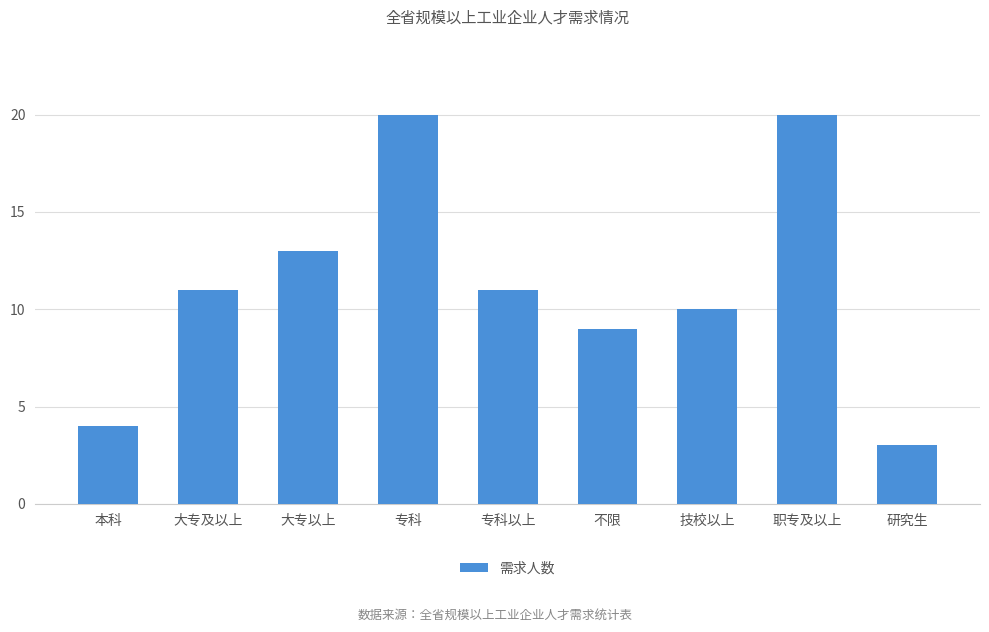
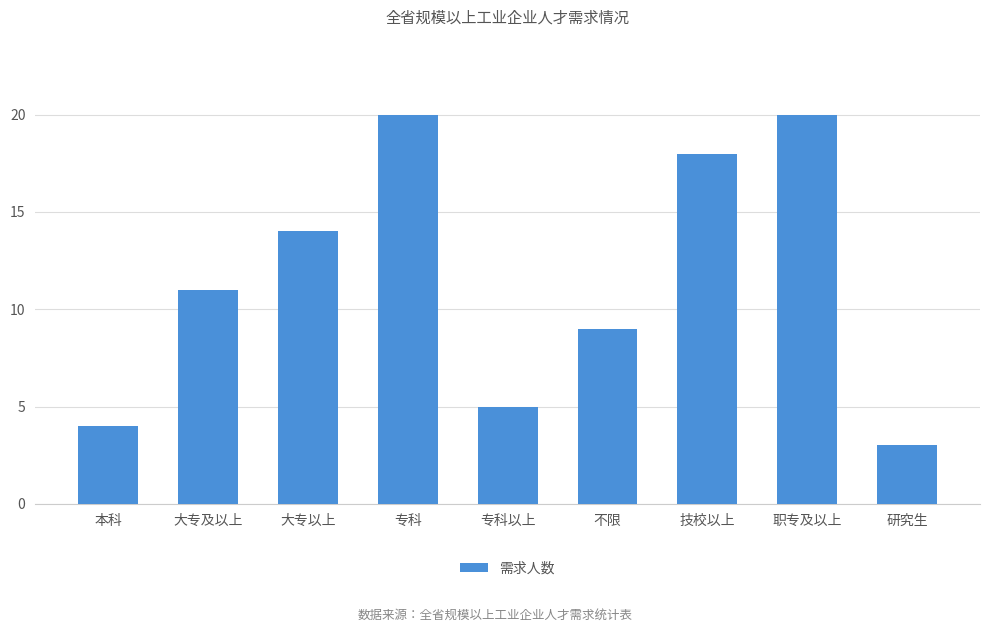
大专以上: 13 -> 14
专科以上: 11 -> 5
技校以上: 10 -> 18
